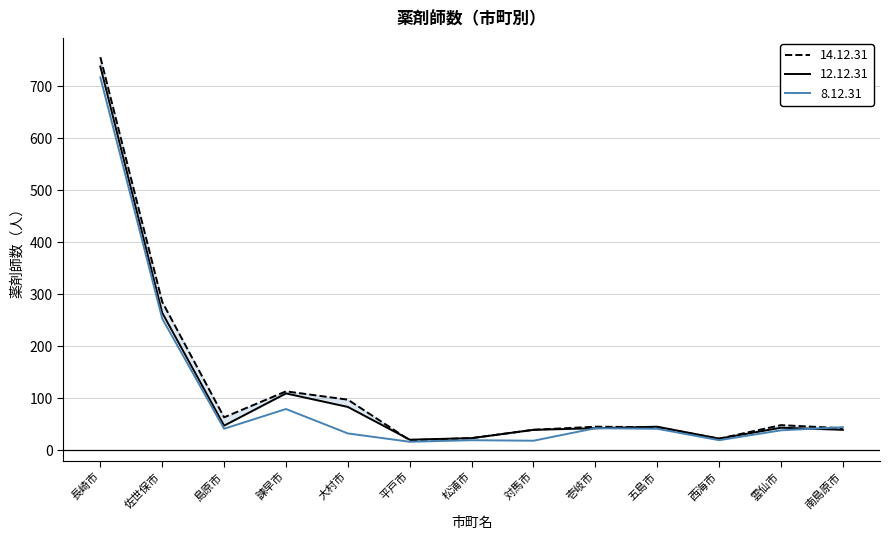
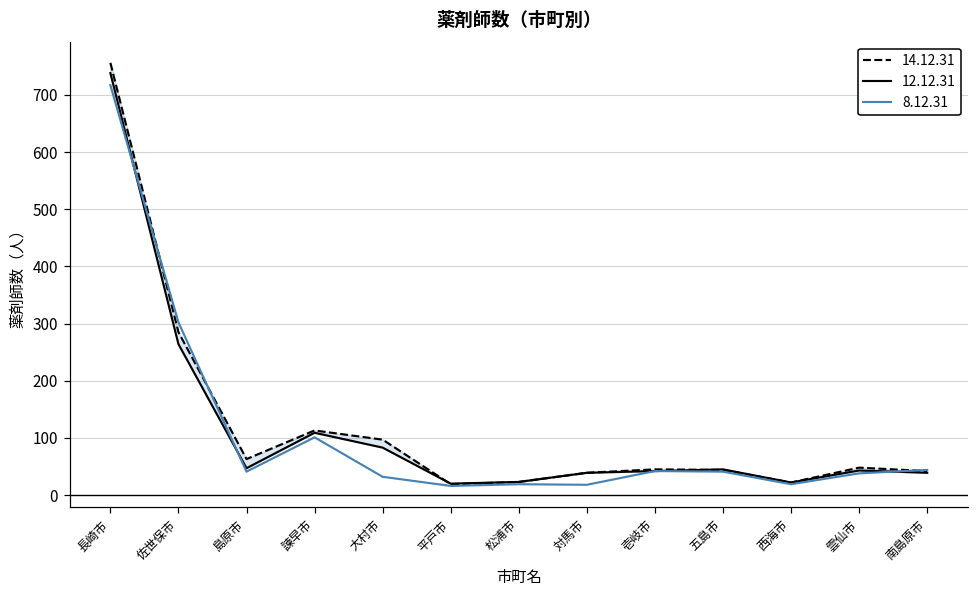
8.12.31, 佐世保市: 250 -> 300
8.12.31, 諫早市: 80 -> 100
